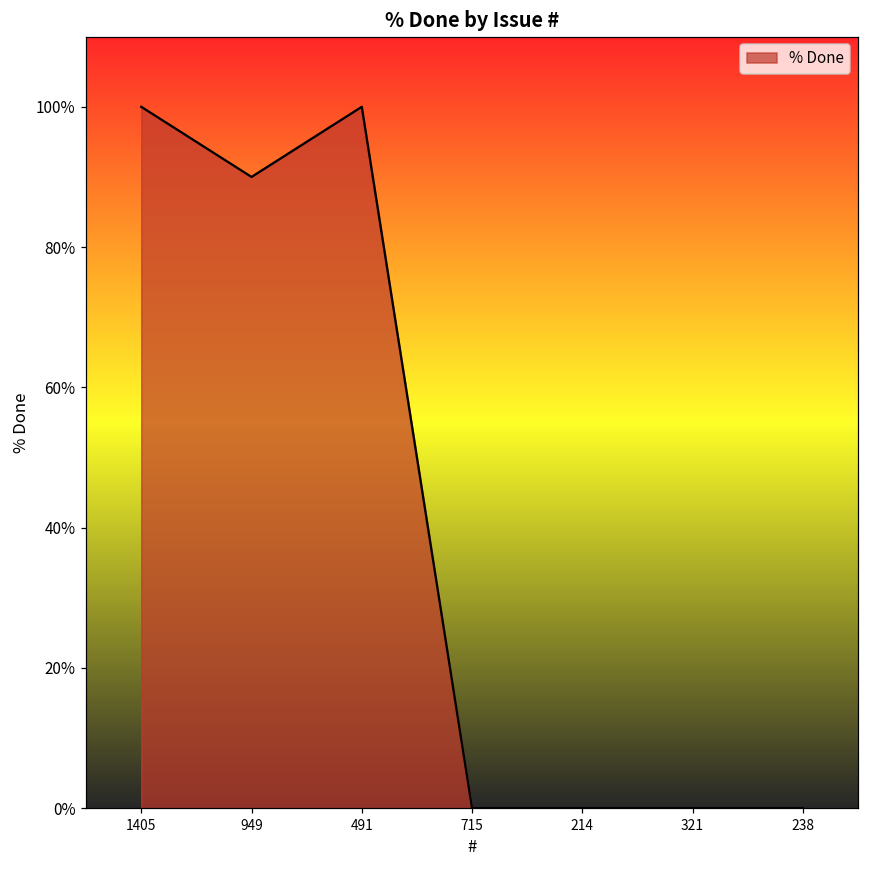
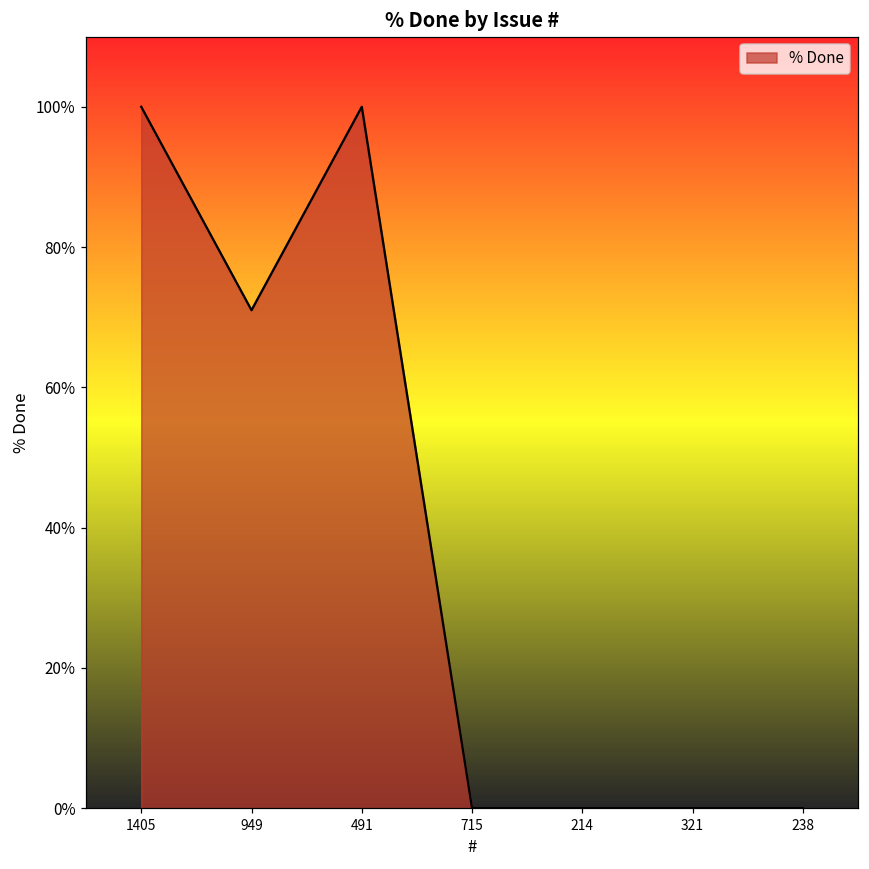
949: 90% -> 71%
